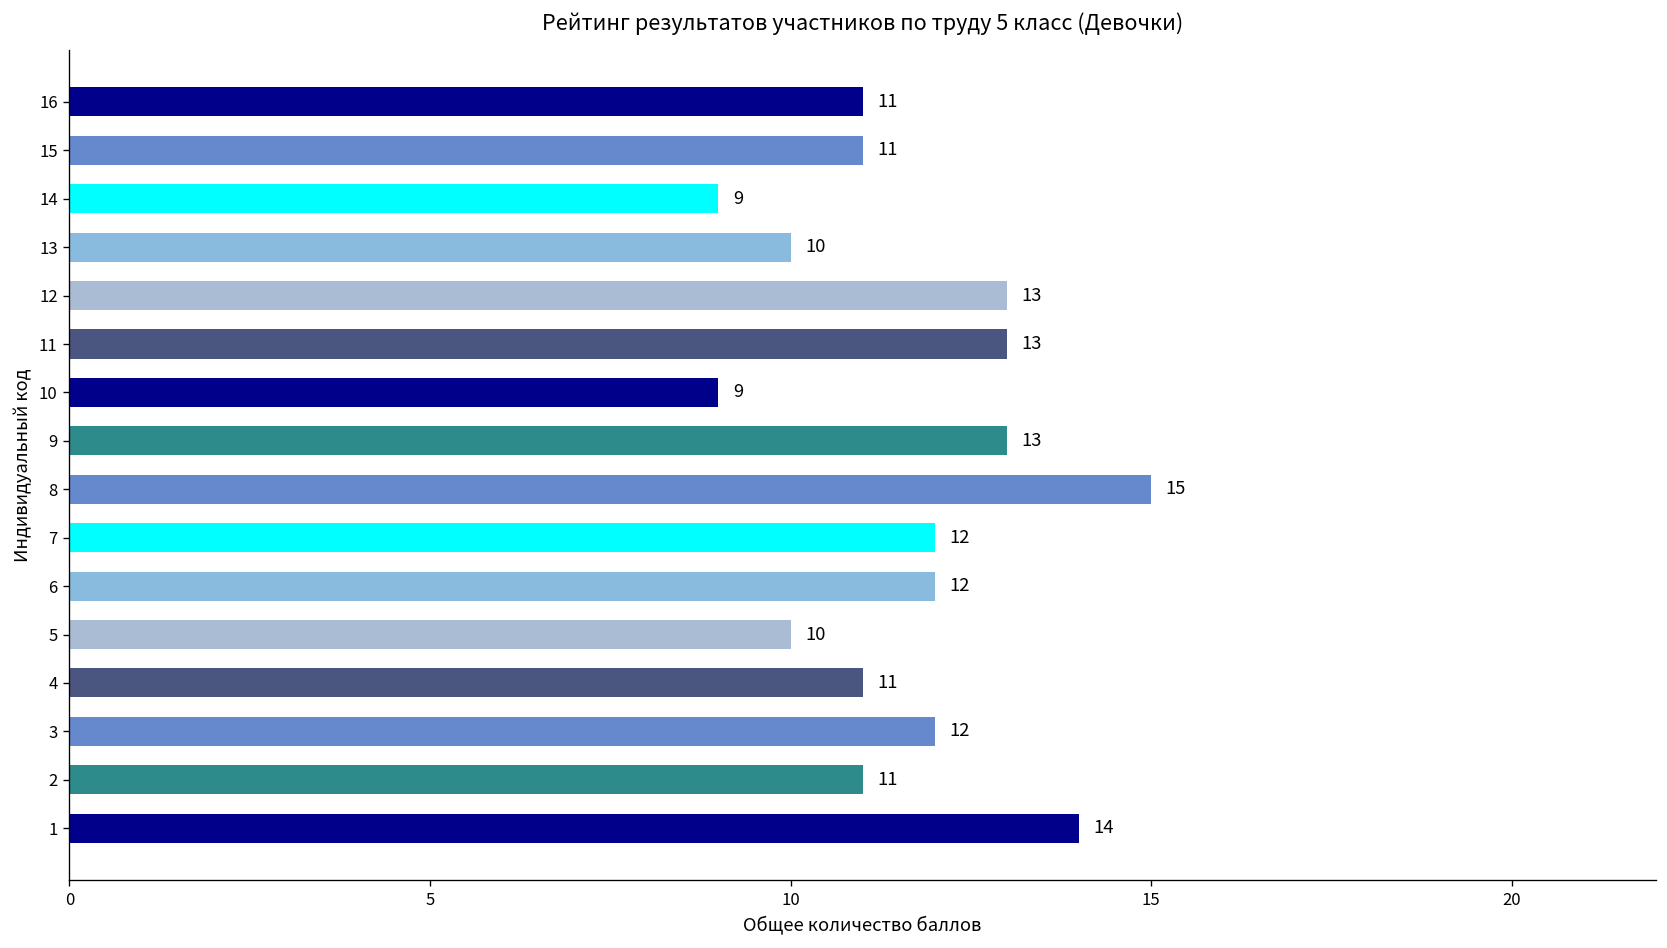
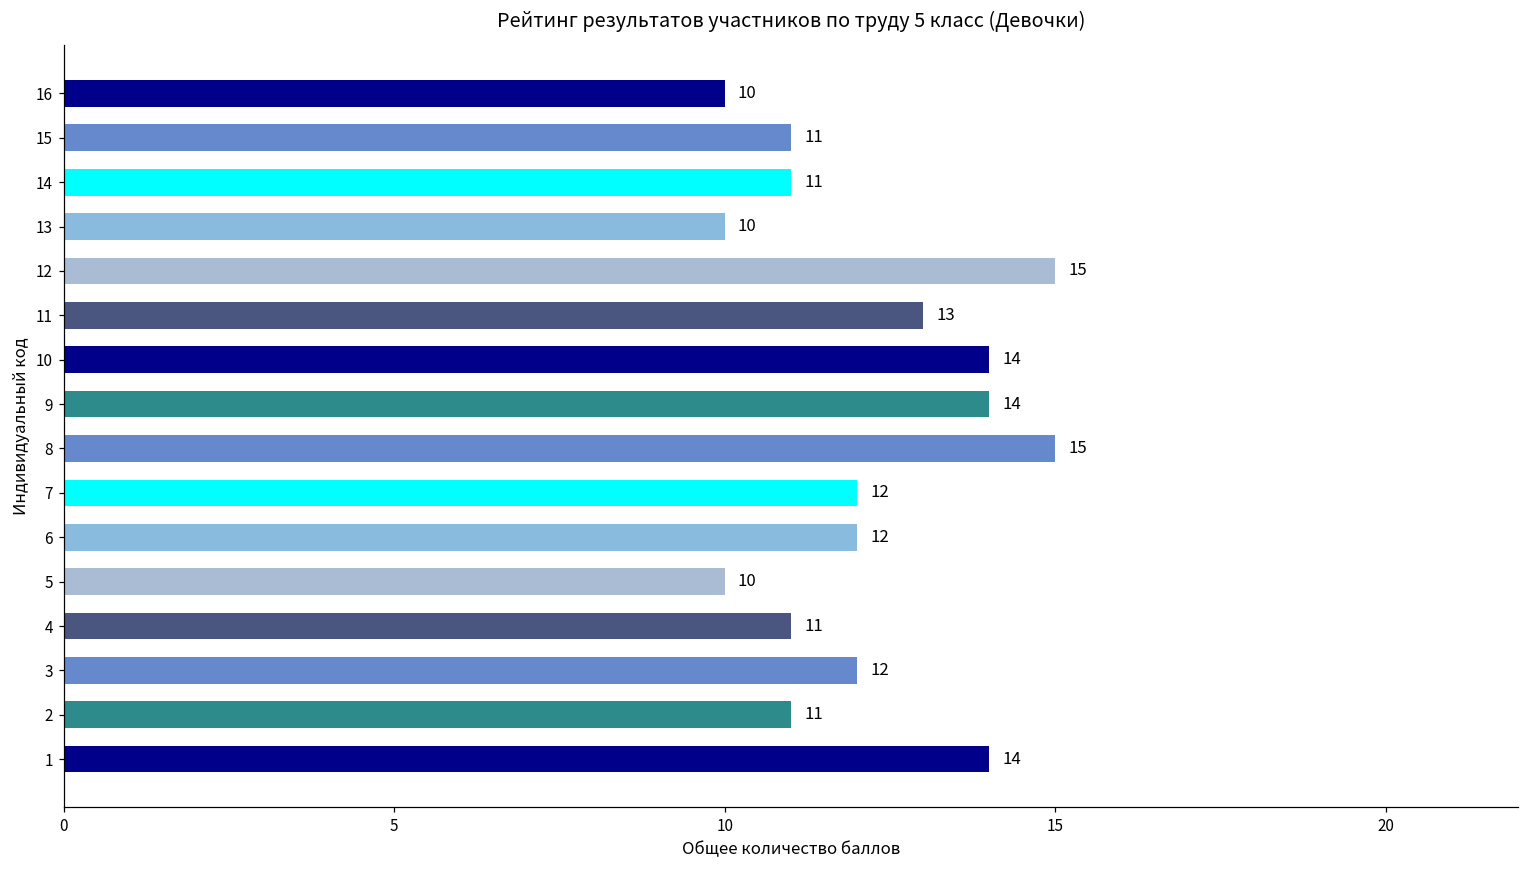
16: 11 -> 10
14: 9 -> 11
12: 13 -> 15
10: 9 -> 14
9: 13 -> 14
